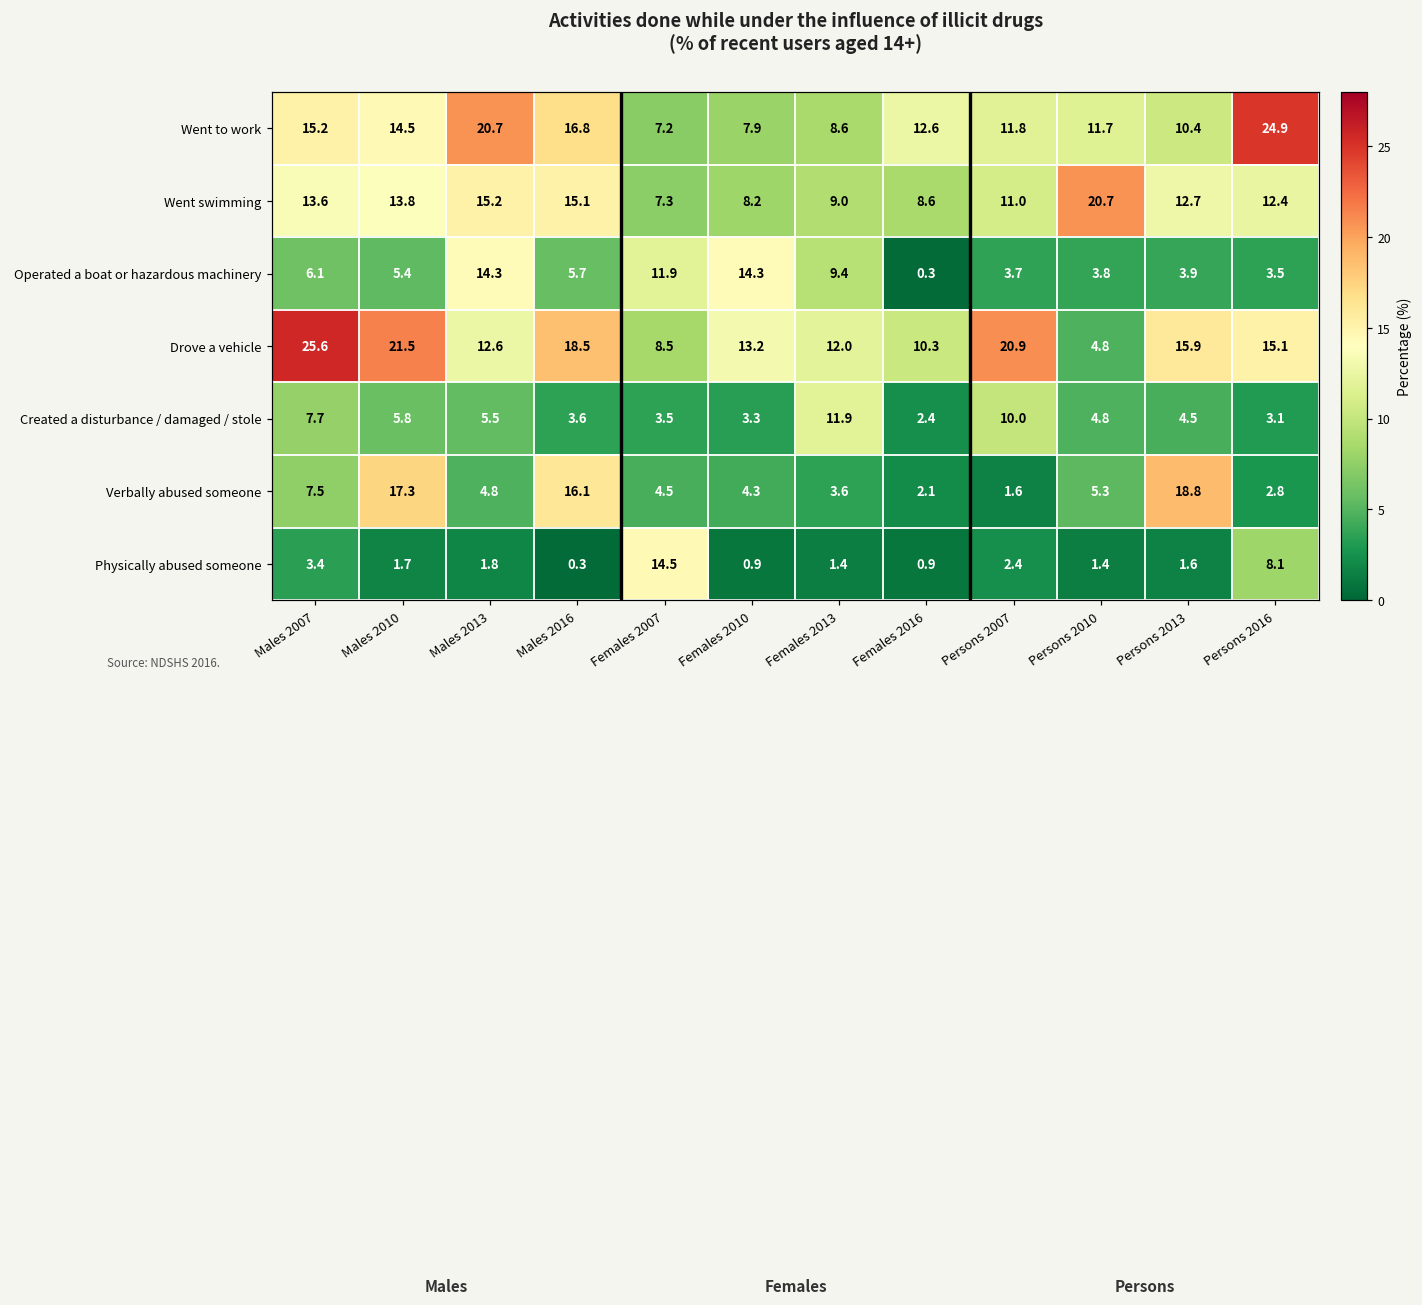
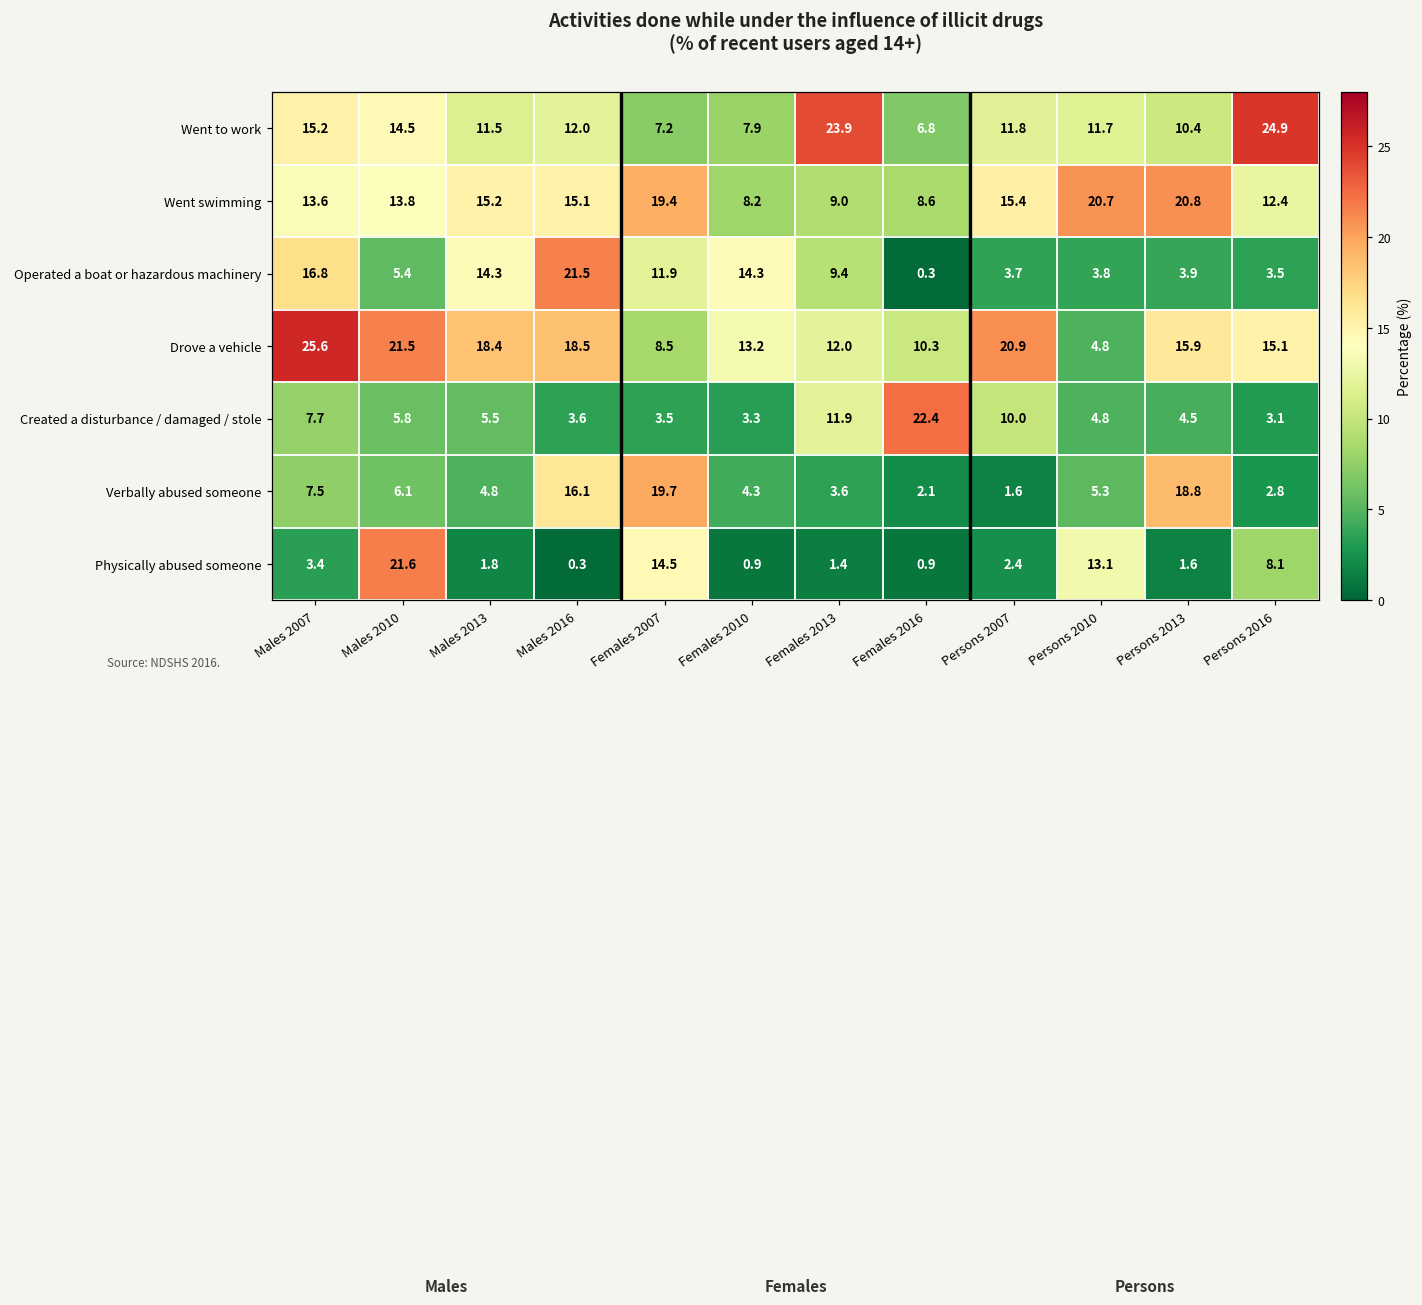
Went to work, Males 2013: 20.7 -> 11.5
Went to work, Males 2016: 16.8 -> 12.0
Went to work, Females 2013: 8.6 -> 23.9
Went to work, Females 2016: 12.6 -> 6.8
Went swimming, Females 2007: 7.3 -> 19.4
Went swimming, Persons 2007: 11.0 -> 15.4
Went swimming, Persons 2013: 12.7 -> 20.8
Operated a boat or hazardous machinery, Males 2007: 6.1 -> 16.8
Operated a boat or hazardous machinery, Males 2016: 5.7 -> 21.5
Drove a vehicle, Males 2013: 12.6 -> 18.4
Created a disturbance / damaged / stole, Females 2016: 2.4 -> 22.4
Verbally abused someone, Males 2010: 17.3 -> 6.1
Verbally abused someone, Females 2007: 4.5 -> 19.7
Physically abused someone, Males 2010: 1.7 -> 21.6
Physically abused someone, Persons 2010: 1.4 -> 13.1
